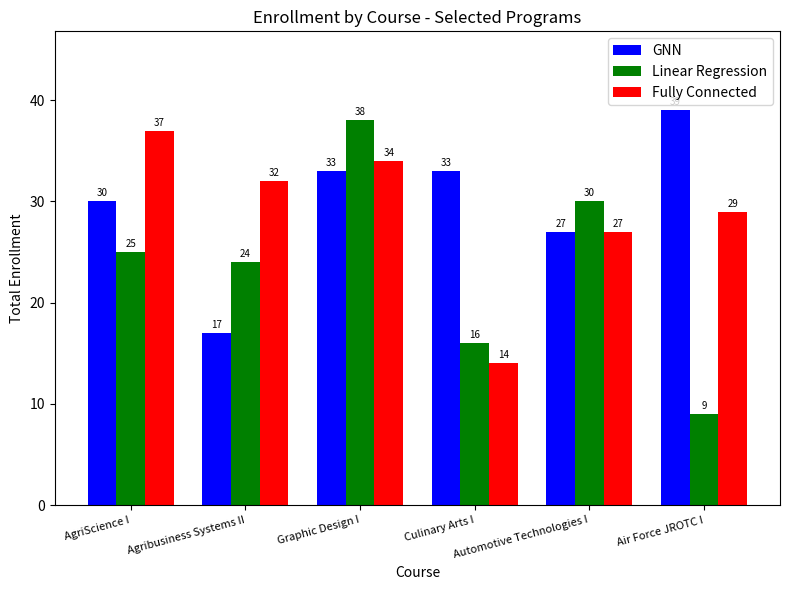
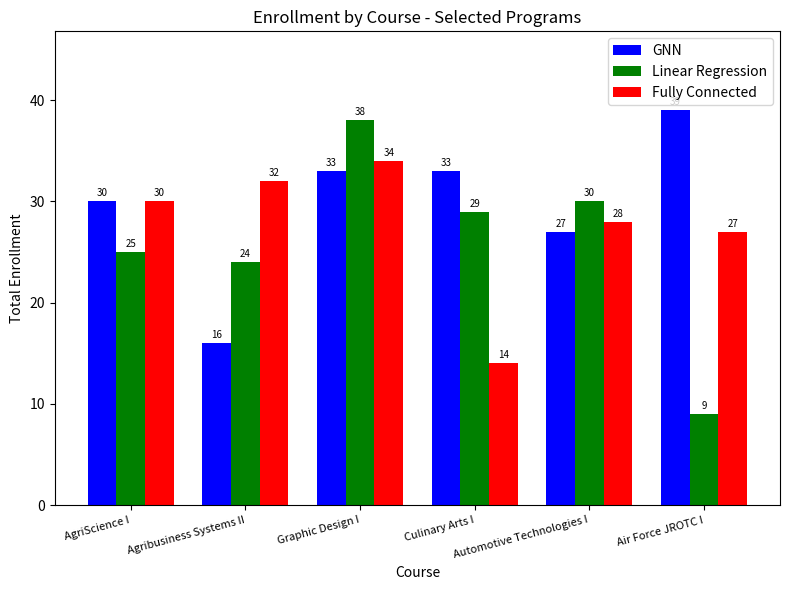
Fully Connected, AgriScience I: 37 -> 30
GNN, Agribusiness Systems II: 17 -> 16
Linear Regression, Culinary Arts I: 16 -> 29
Fully Connected, Automotive Technologies I: 27 -> 28
Fully Connected, Air Force JROTC I: 29 -> 27
